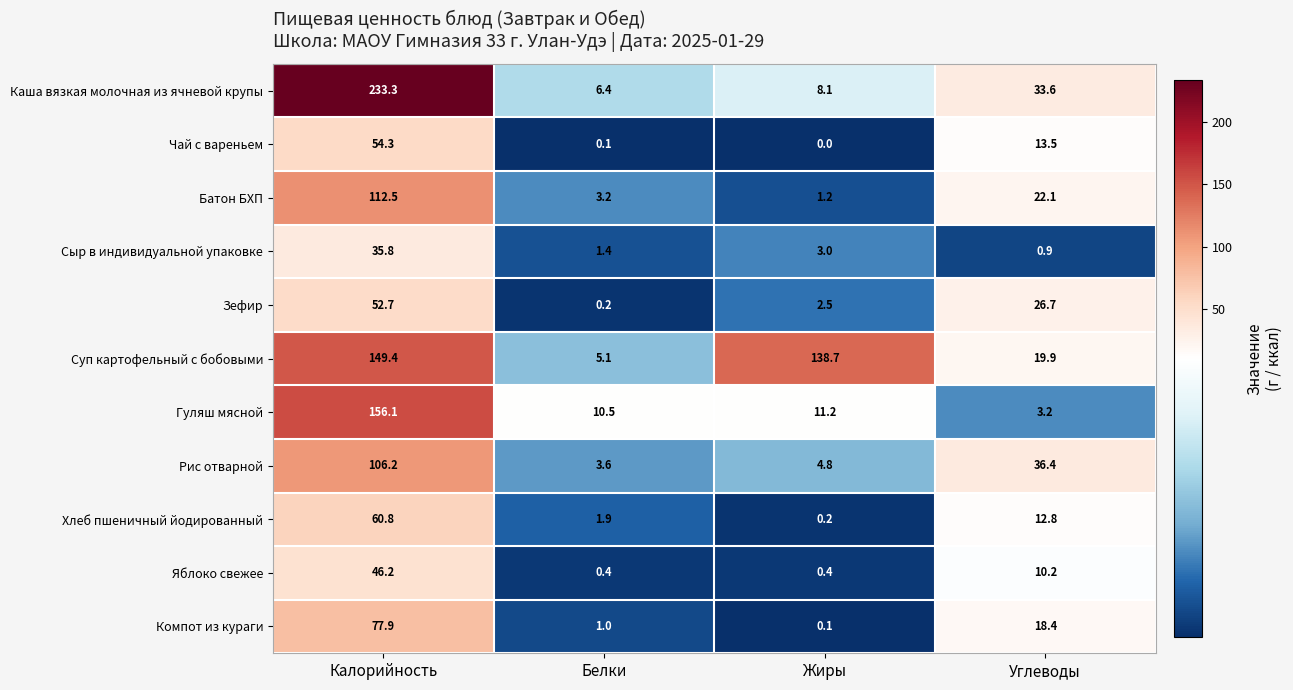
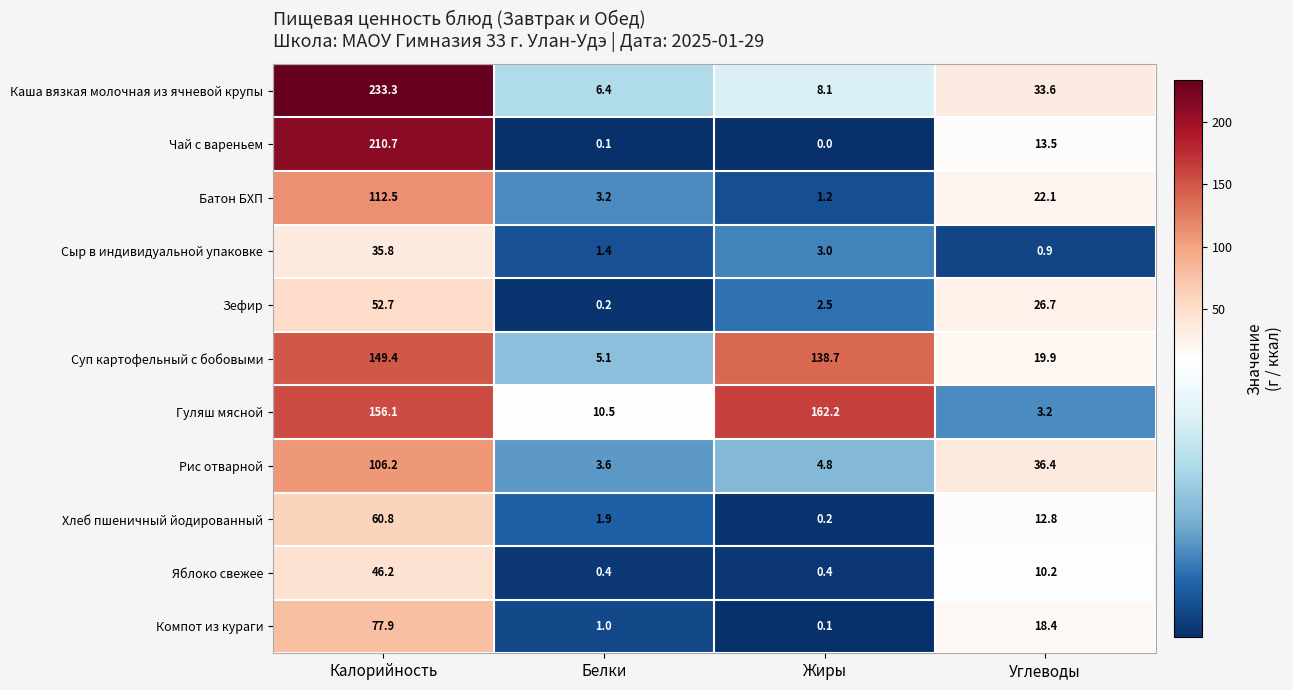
Чай с вареньем, Калорийность: 54.3 -> 210.7
Гуляш мясной, Жиры: 11.2 -> 162.2
